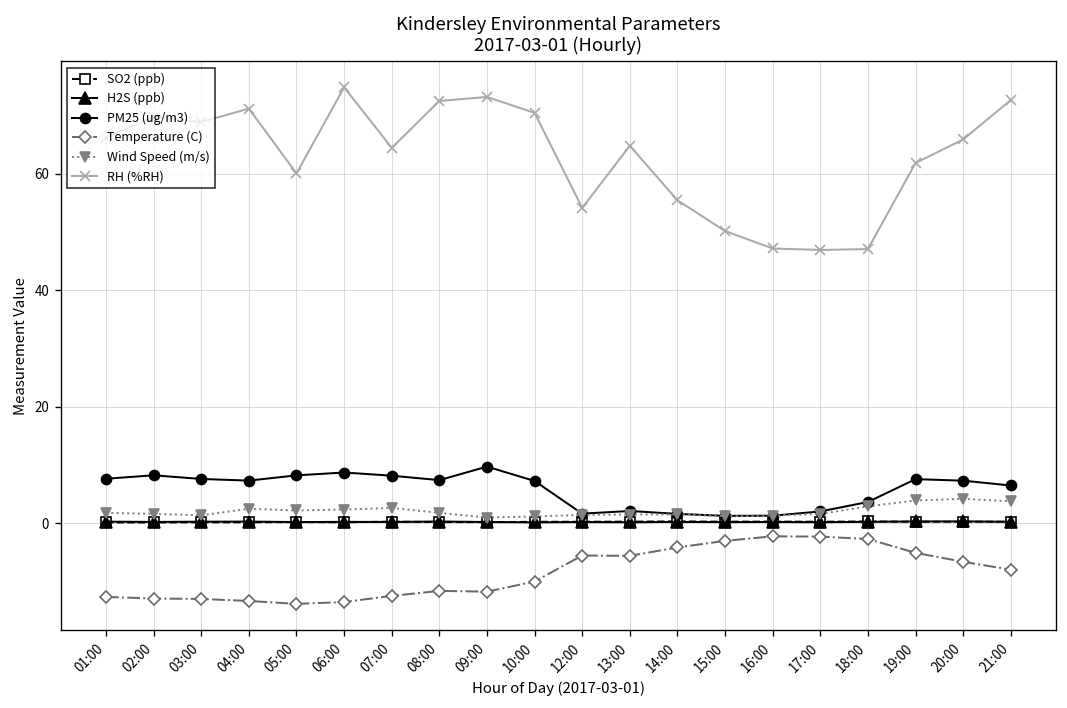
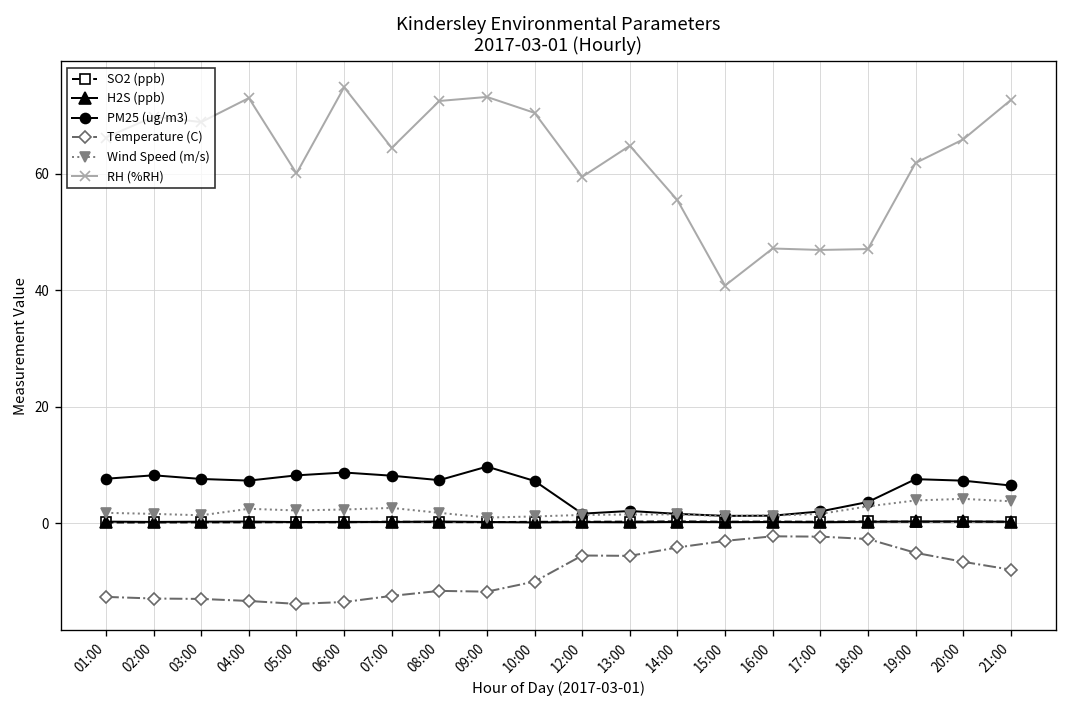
RH (%RH), 04:00: 71 -> 73
RH (%RH), 12:00: 54 -> 59
RH (%RH), 15:00: 50 -> 41
